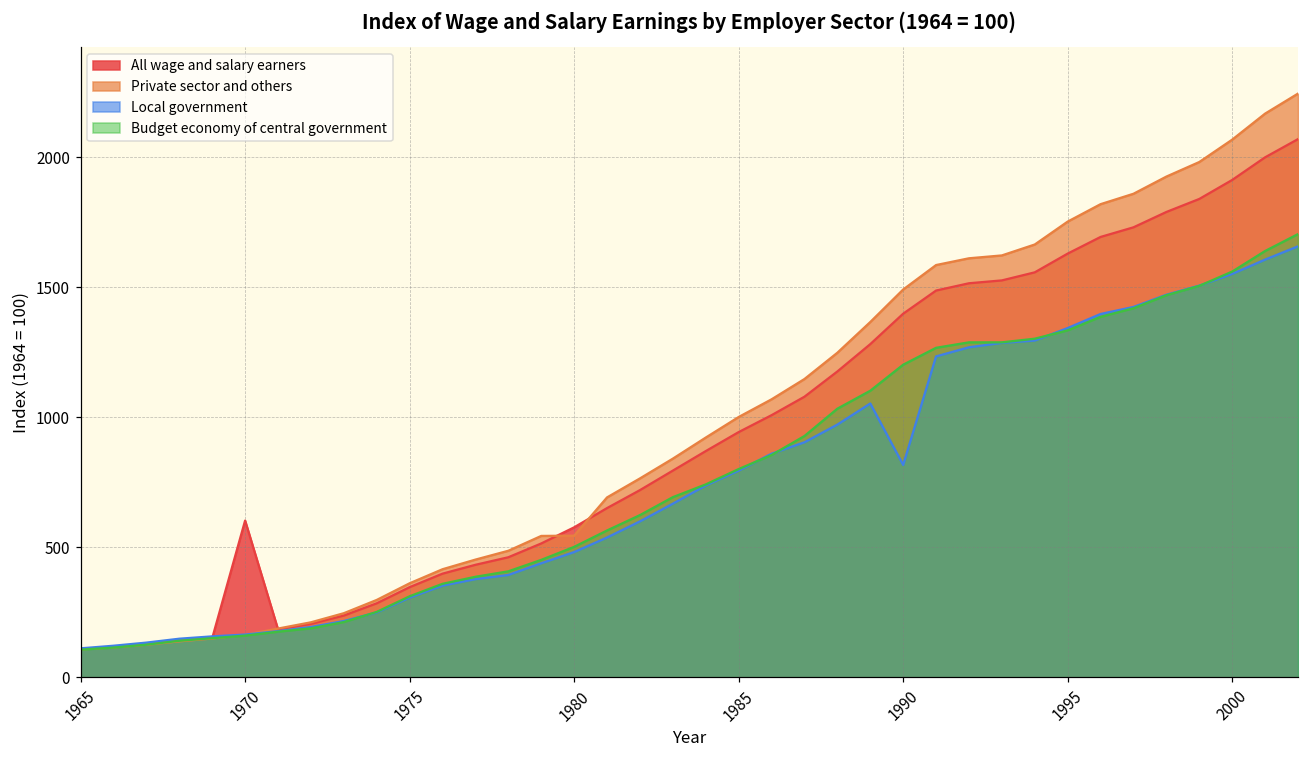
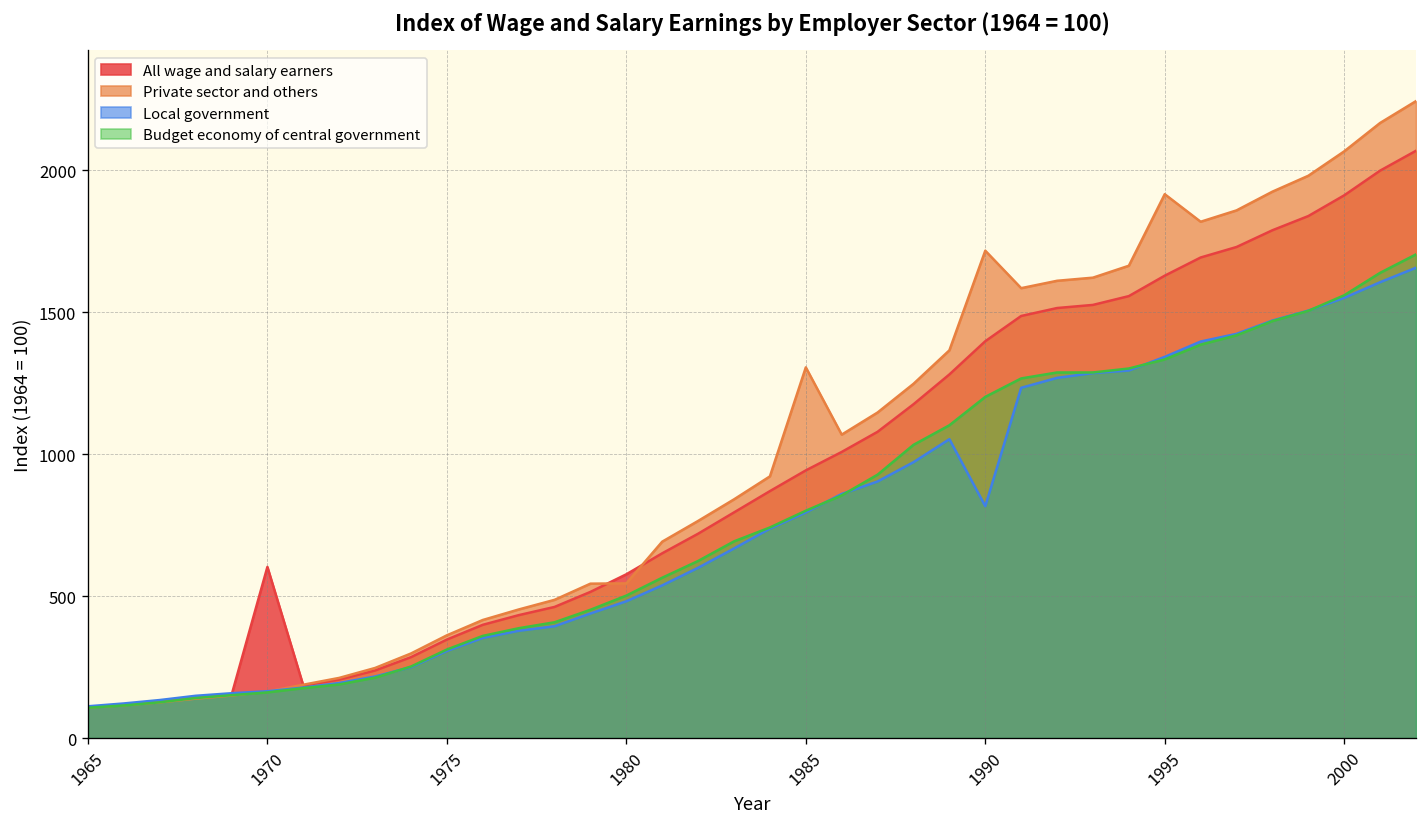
Private sector and others, 1985: 1000 -> 1310
Private sector and others, 1990: 1490 -> 1720
Private sector and others, 1995: 1750 -> 1920
